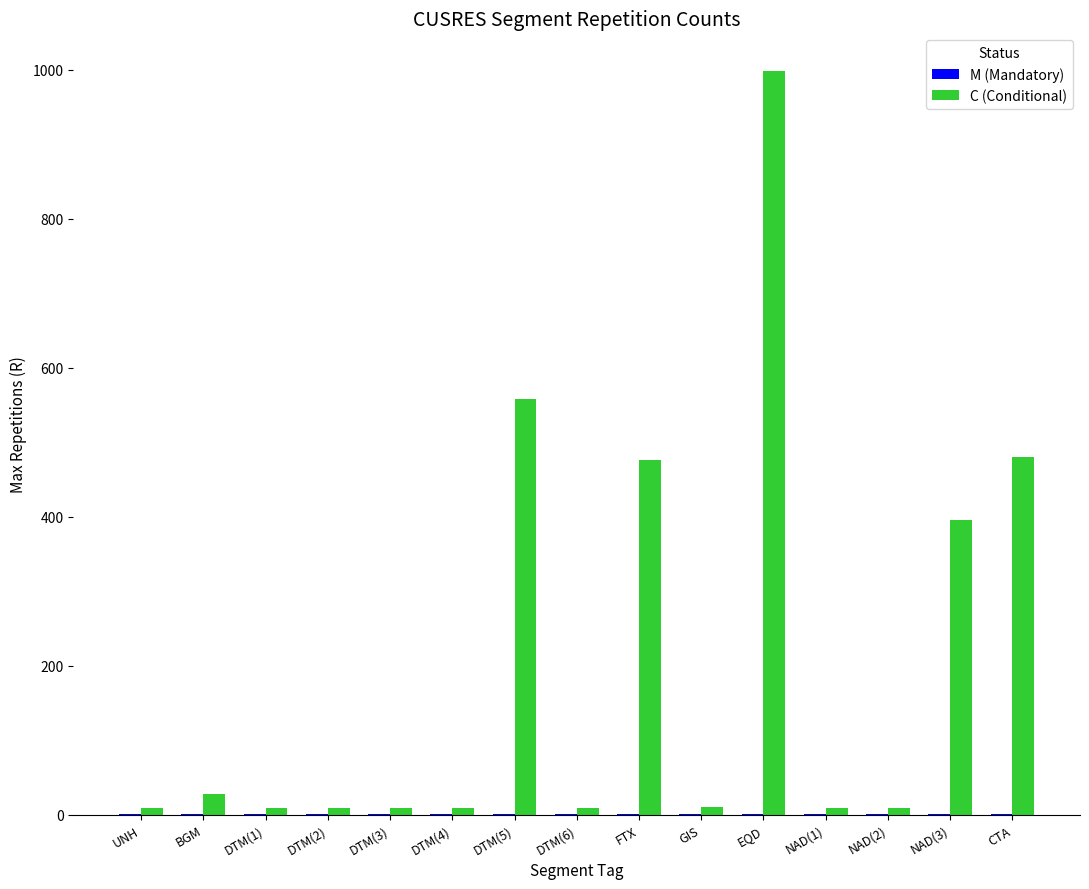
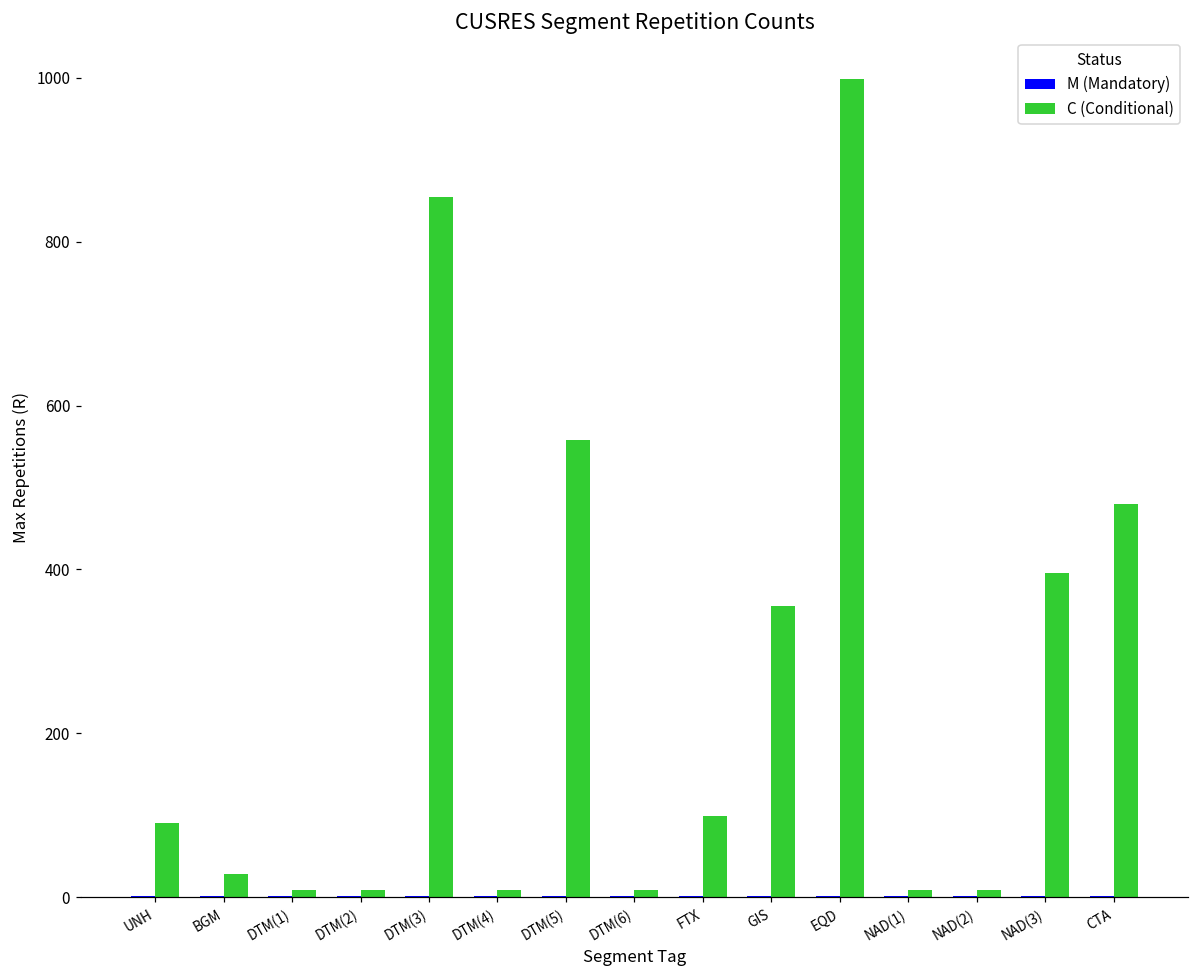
C (Conditional), UNH: 10 -> 90
C (Conditional), DTM(3): 10 -> 850
C (Conditional), FTX: 480 -> 100
C (Conditional), GIS: 10 -> 360
